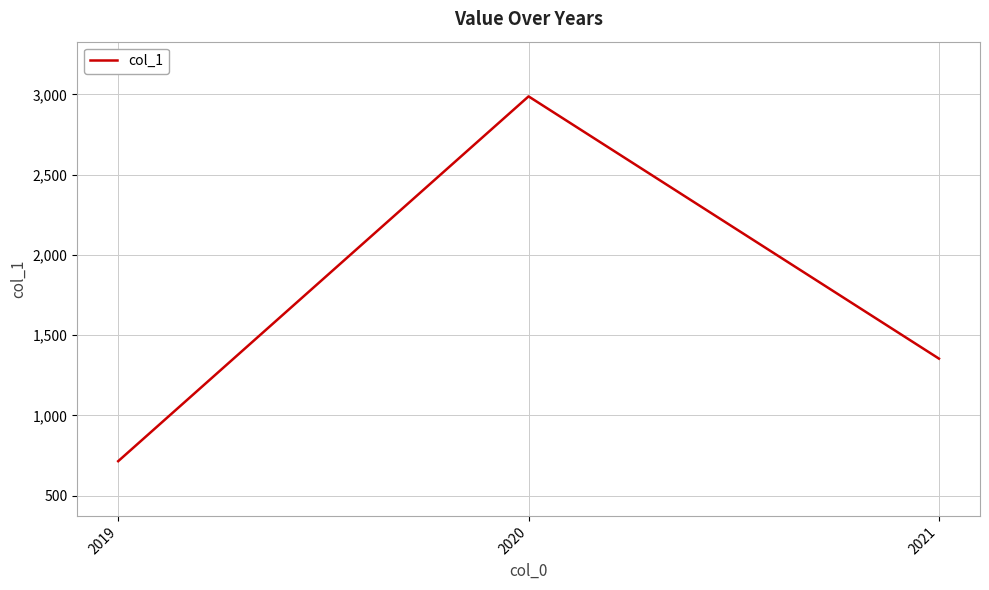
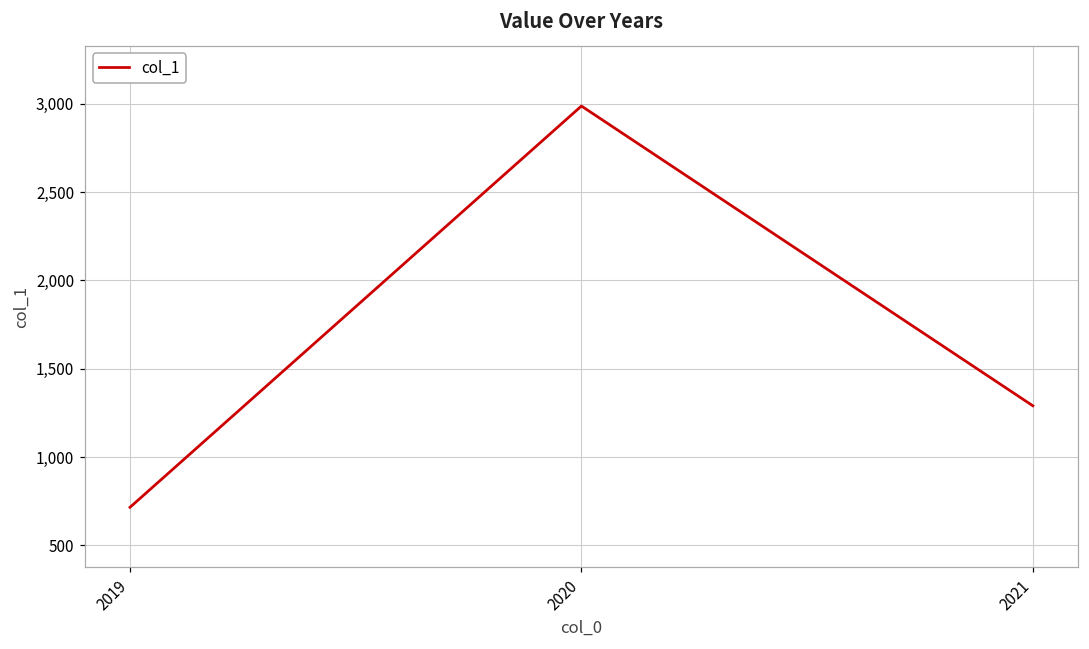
2021: 1,350 -> 1,290
